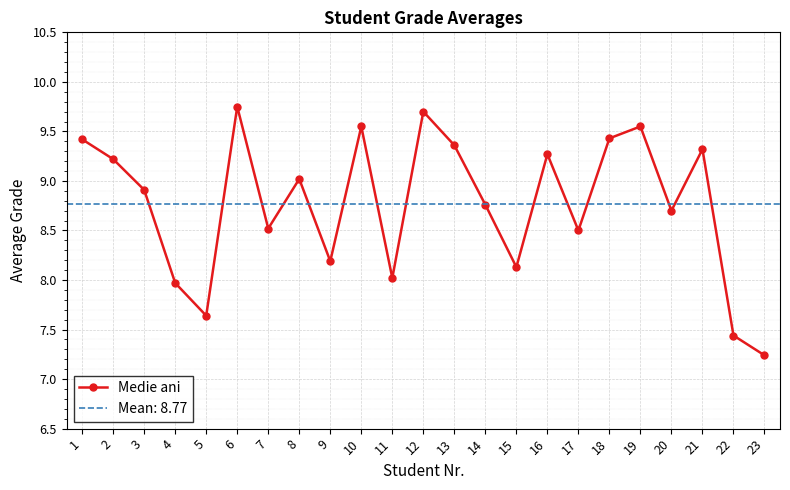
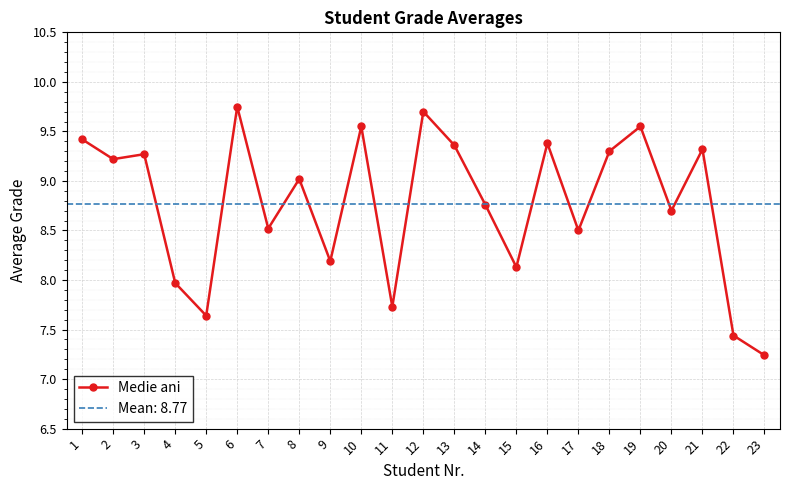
3: 8.9 -> 9.3
11: 8.0 -> 7.7
16: 9.3 -> 9.4
18: 9.4 -> 9.3
